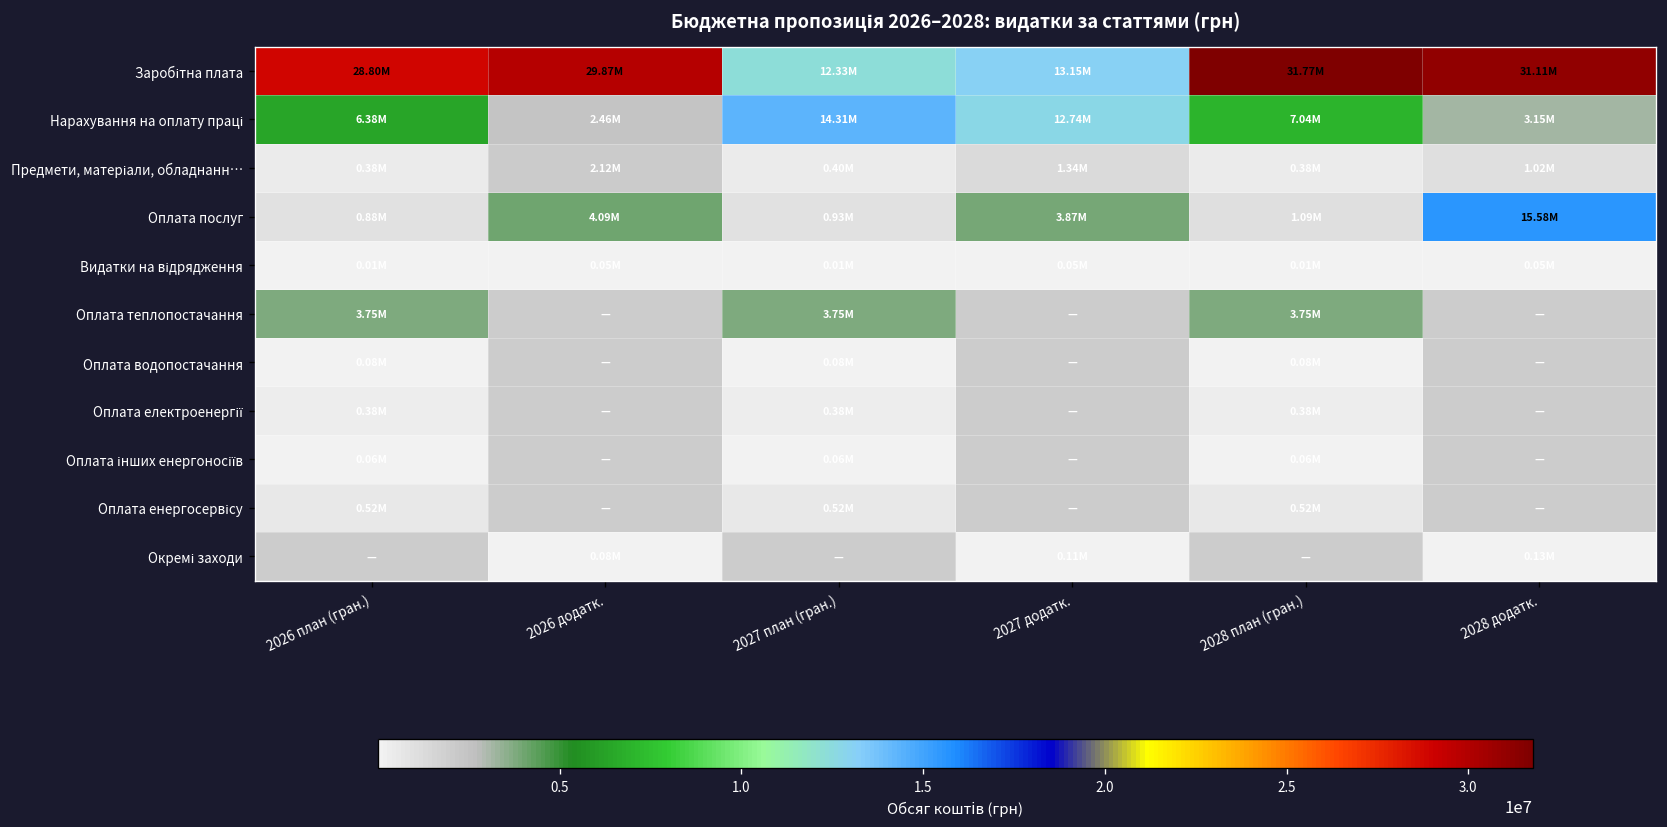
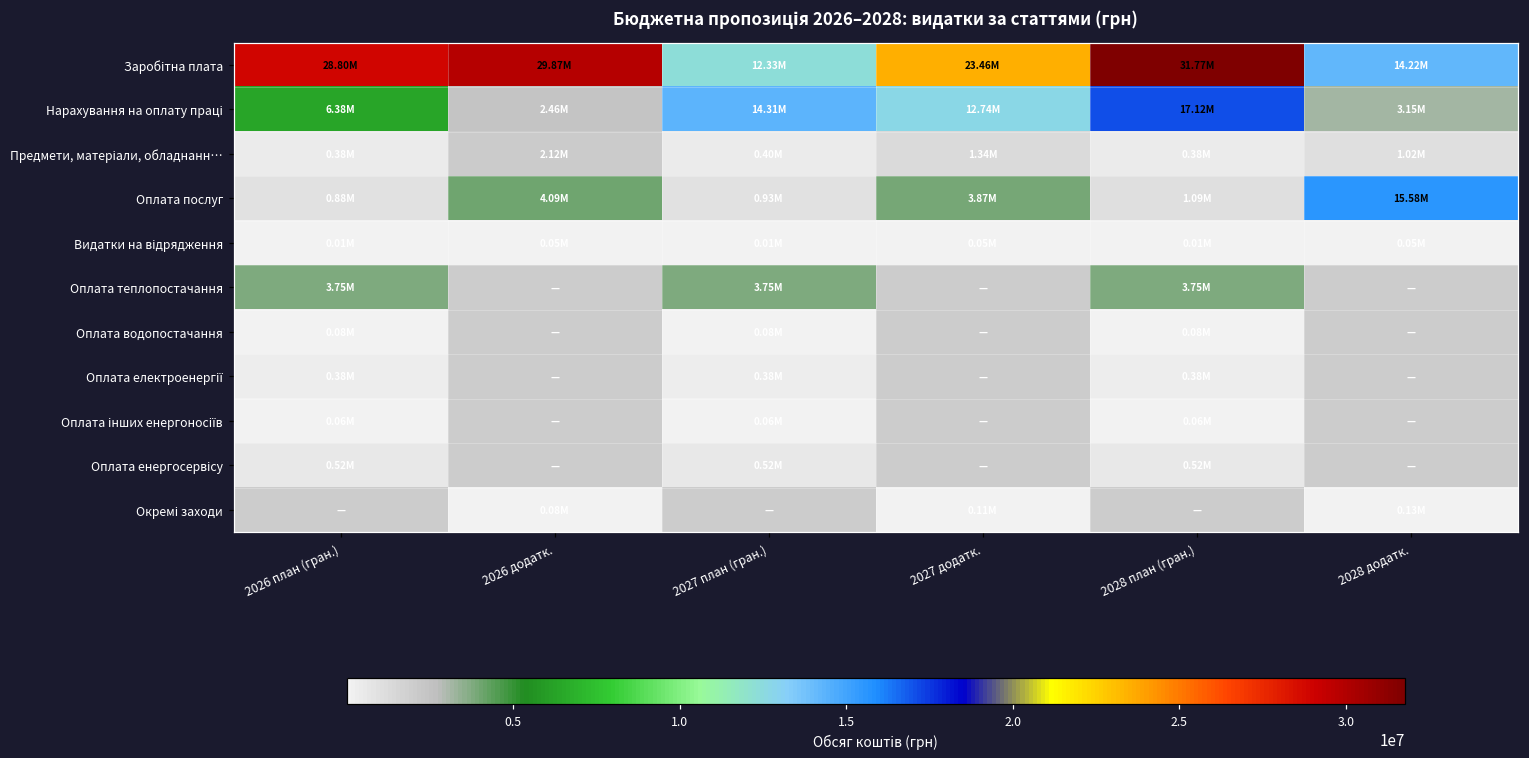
Заробітна плата, 2027 додатк.: 13.15M -> 23.46M
Заробітна плата, 2028 додатк.: 31.11M -> 14.22M
Нарахування на оплату праці, 2028 план (гран.): 7.04M -> 17.12M
